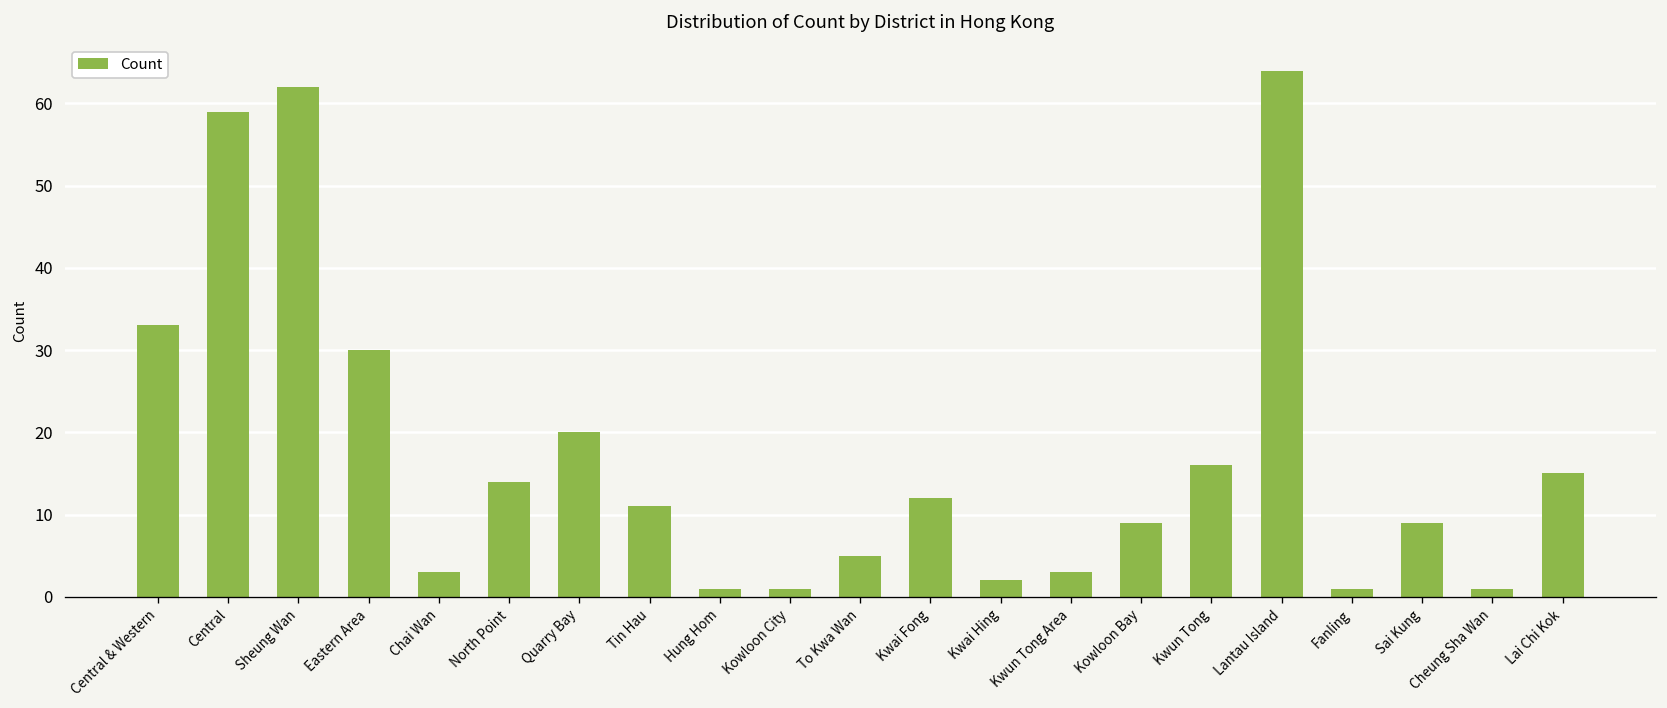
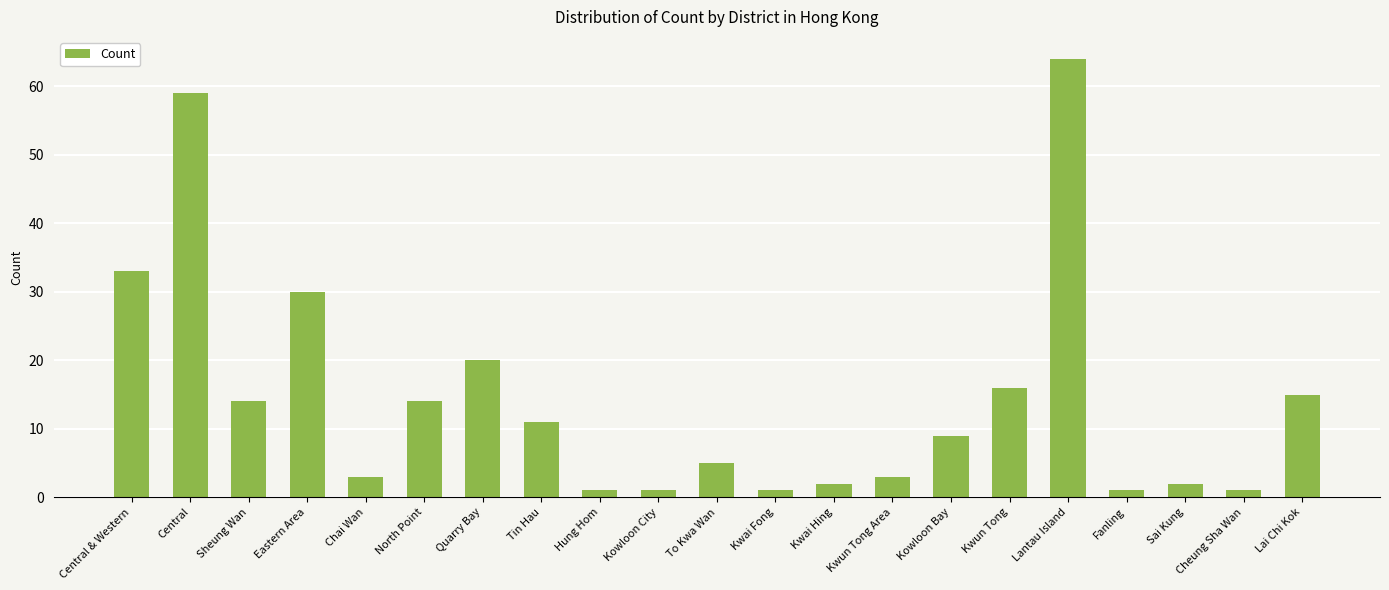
Sheung Wan: 62 -> 14
Kwai Fong: 12 -> 1
Sai Kung: 9 -> 2
